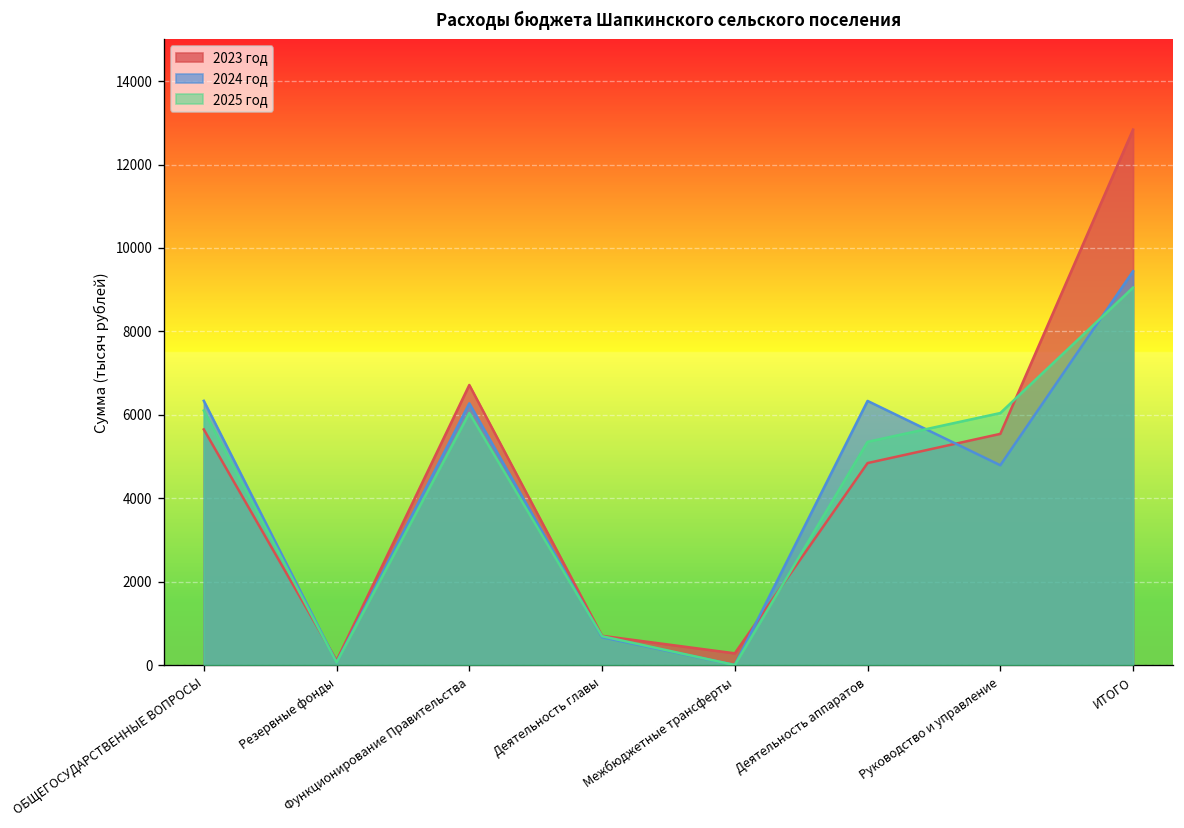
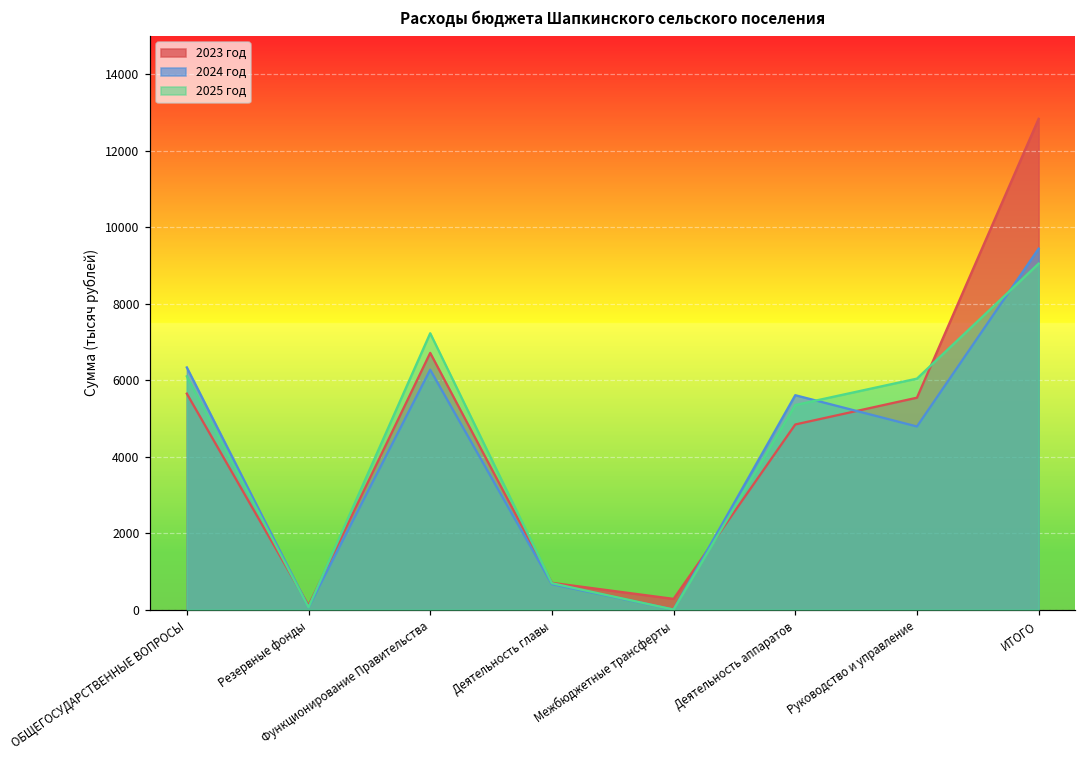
2025 год, Функционирование Правительства: 6000 -> 7200
2024 год, Деятельность аппаратов: 6300 -> 5600
